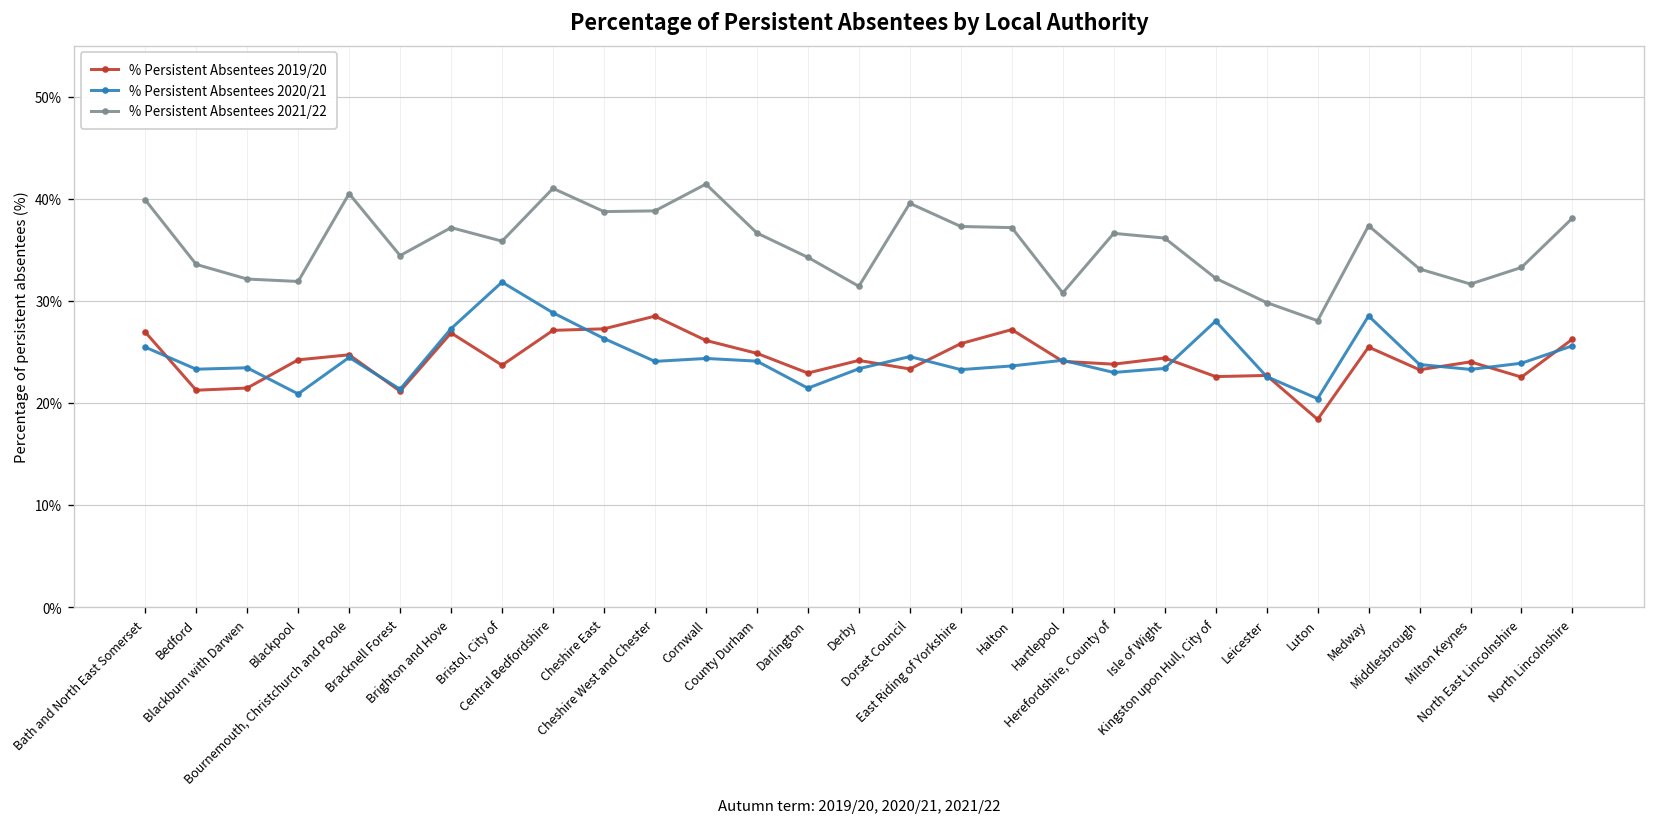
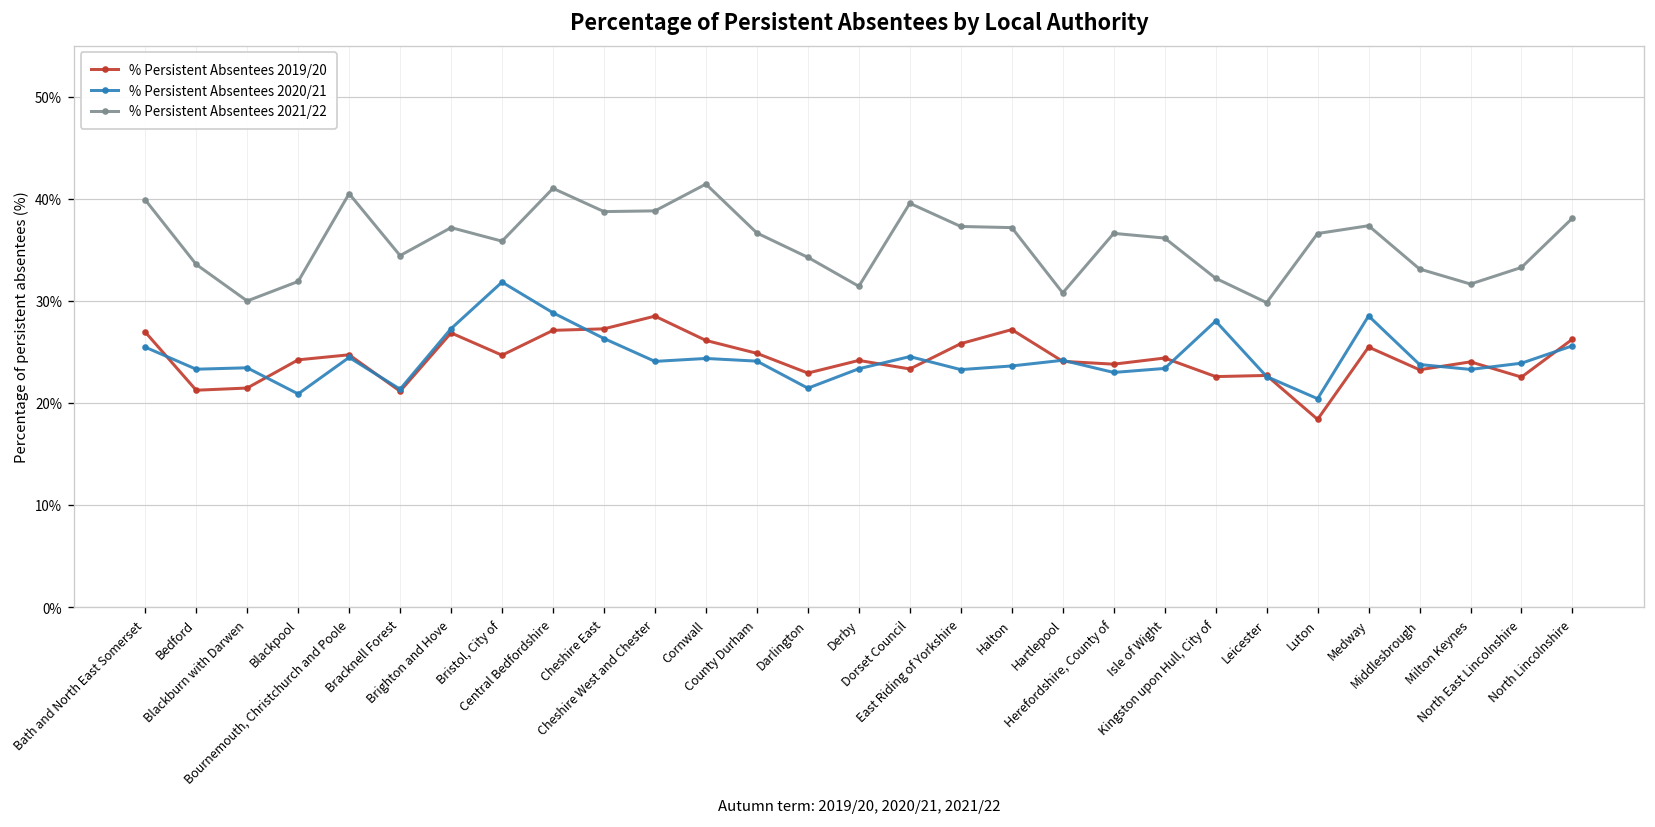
% Persistent Absentees 2021/22, Blackburn with Darwen: 32% -> 30%
% Persistent Absentees 2019/20, Bristol, City of: 24% -> 25%
% Persistent Absentees 2021/22, Luton: 28% -> 37%
